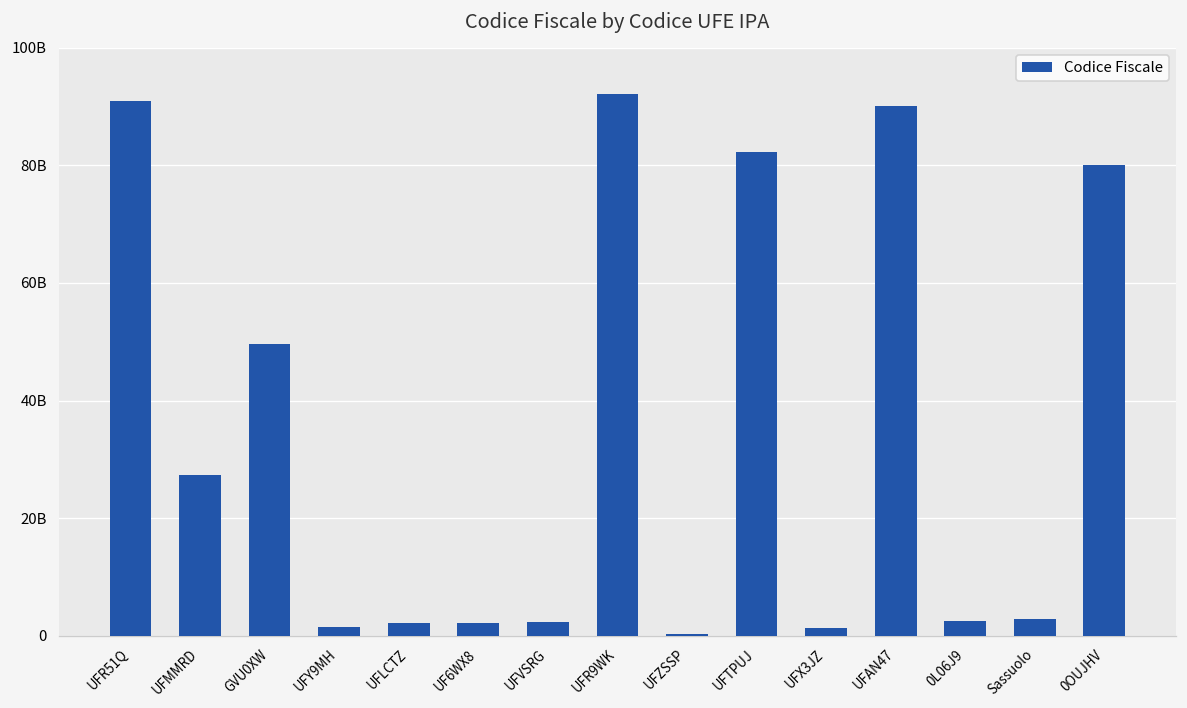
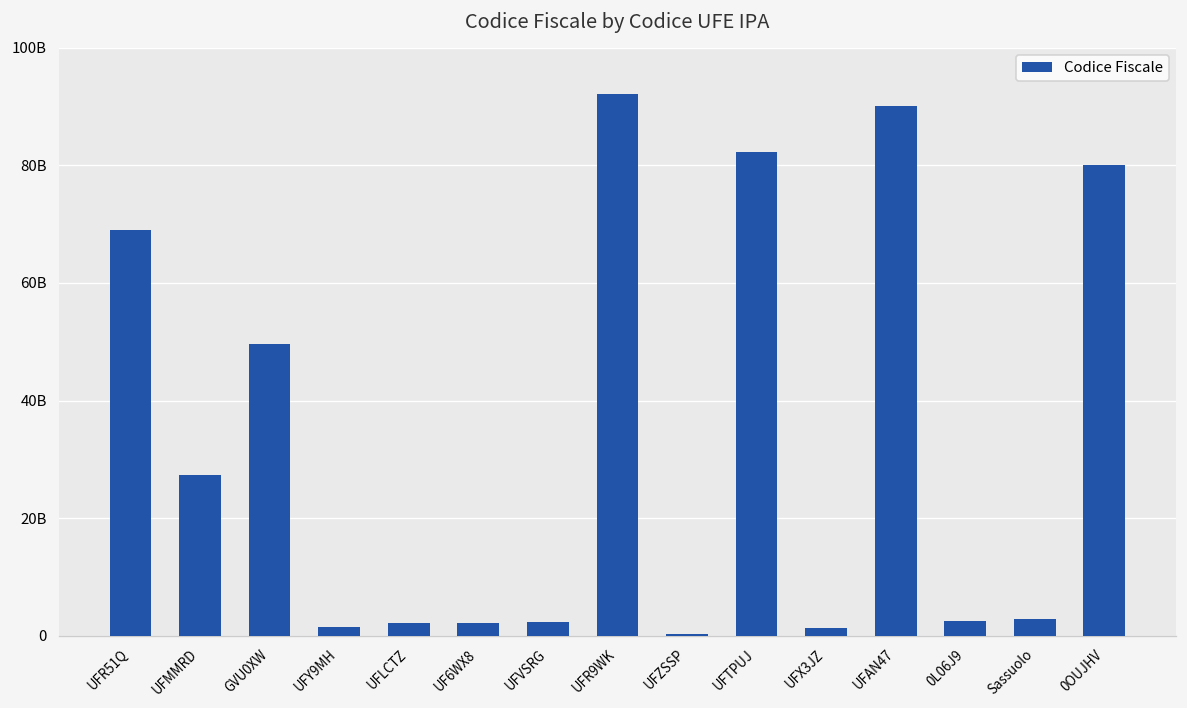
UFR51Q: 91000000000 -> 69000000000
